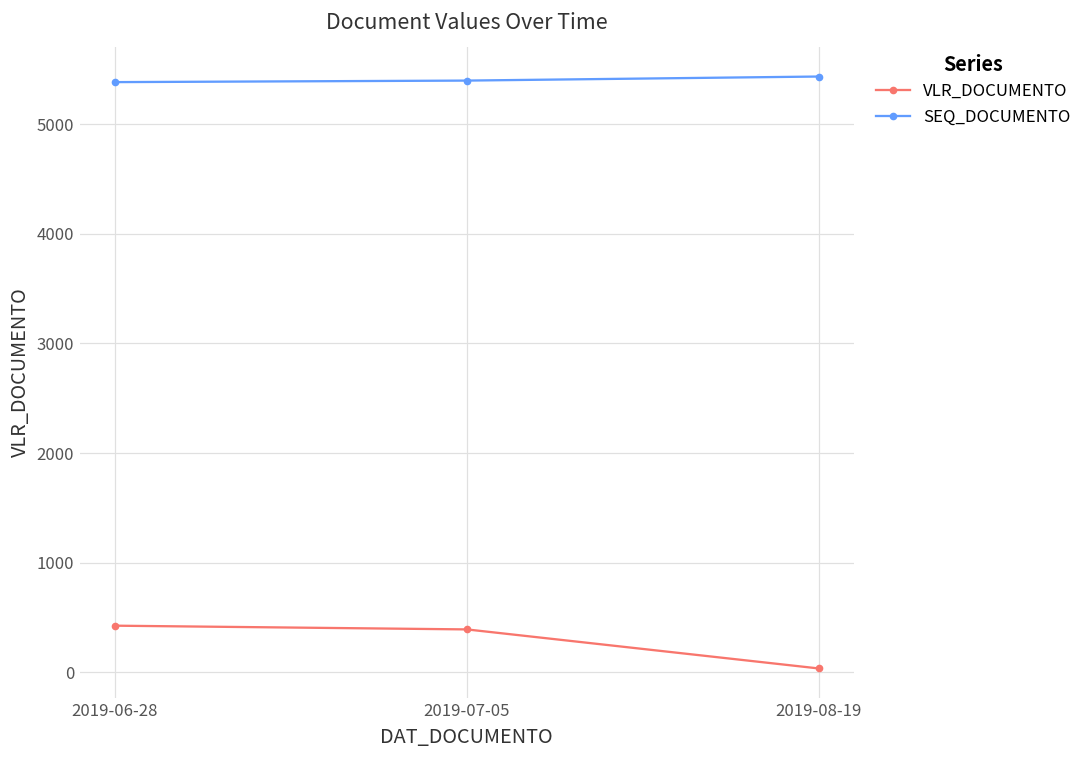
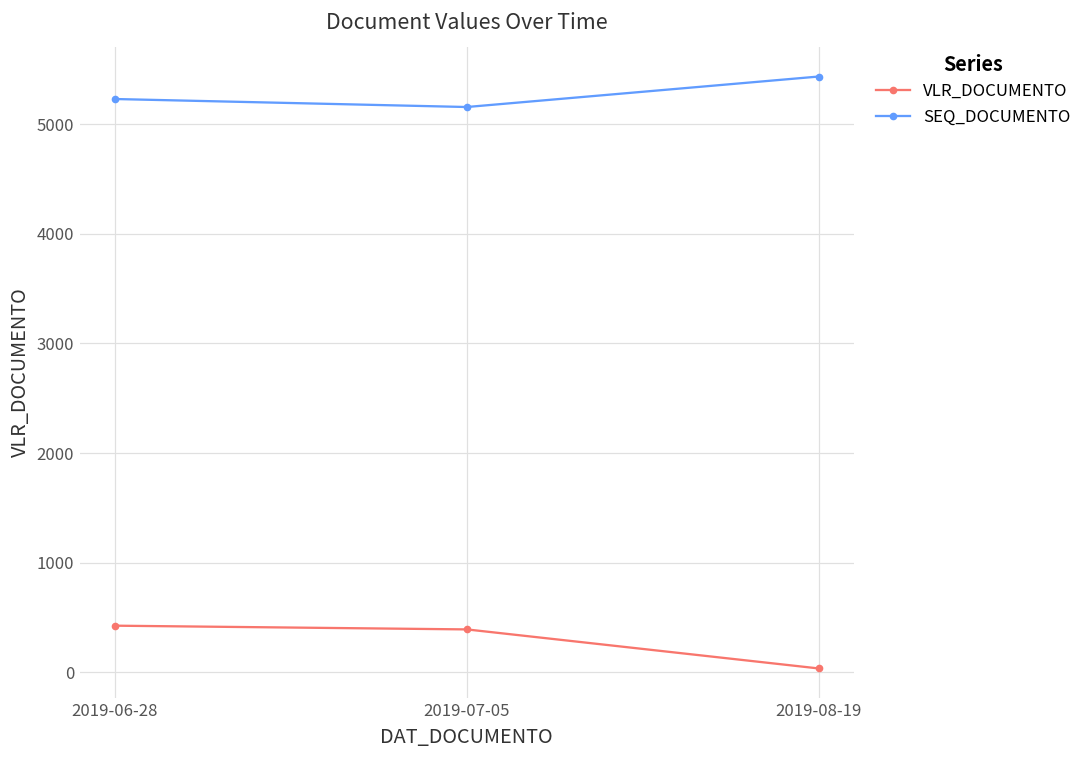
SEQ_DOCUMENTO, 2019-06-28: 5400 -> 5200
SEQ_DOCUMENTO, 2019-07-05: 5400 -> 5200
